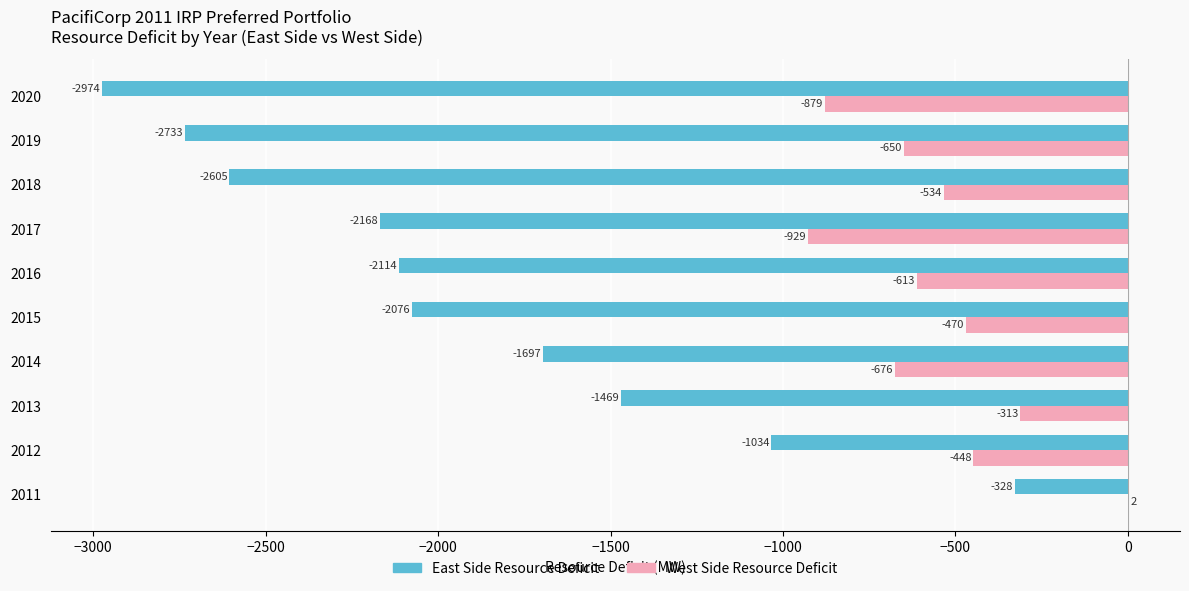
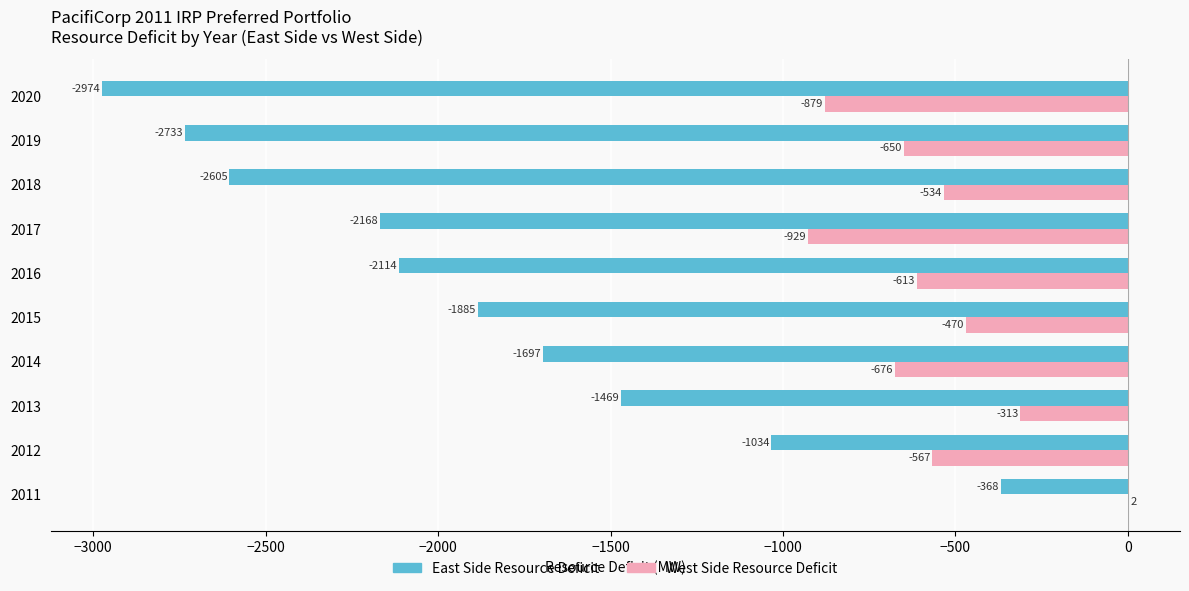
East Side Resource Deficit, 2015: -2076 -> -1885
West Side Resource Deficit, 2012: -448 -> -567
East Side Resource Deficit, 2011: -328 -> -368
